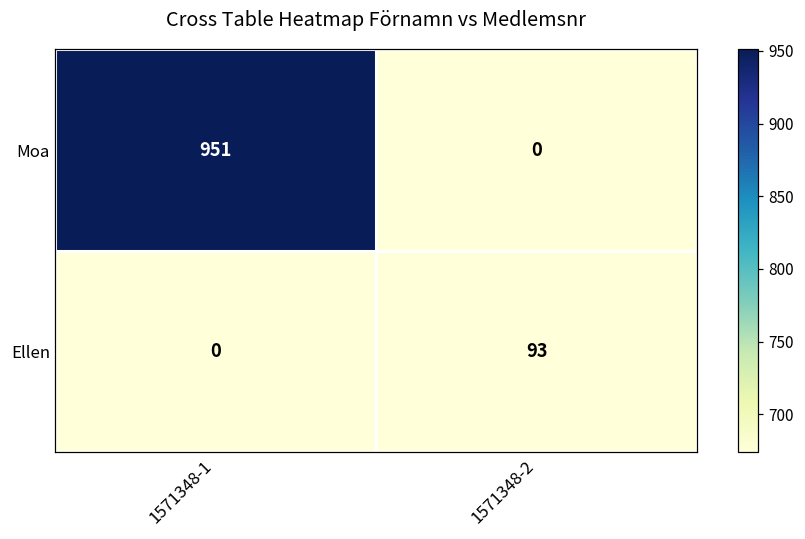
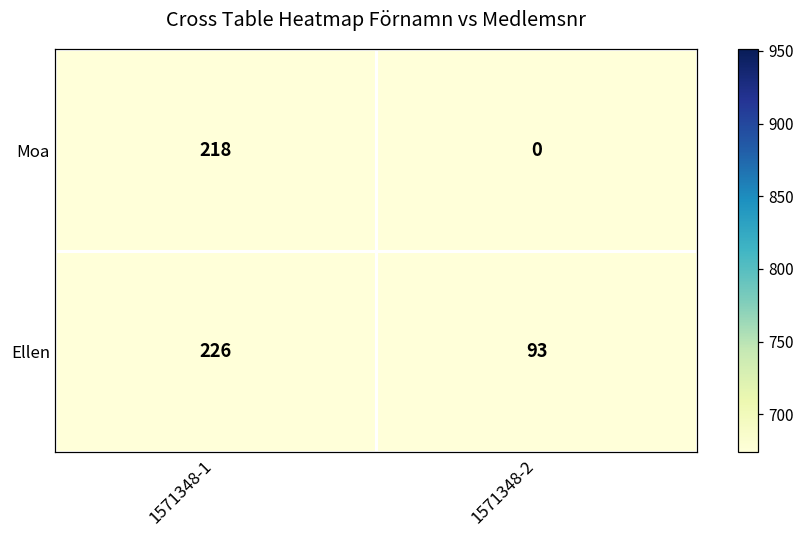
Moa, 1571348-1: 951 -> 218
Ellen, 1571348-1: 0 -> 226
